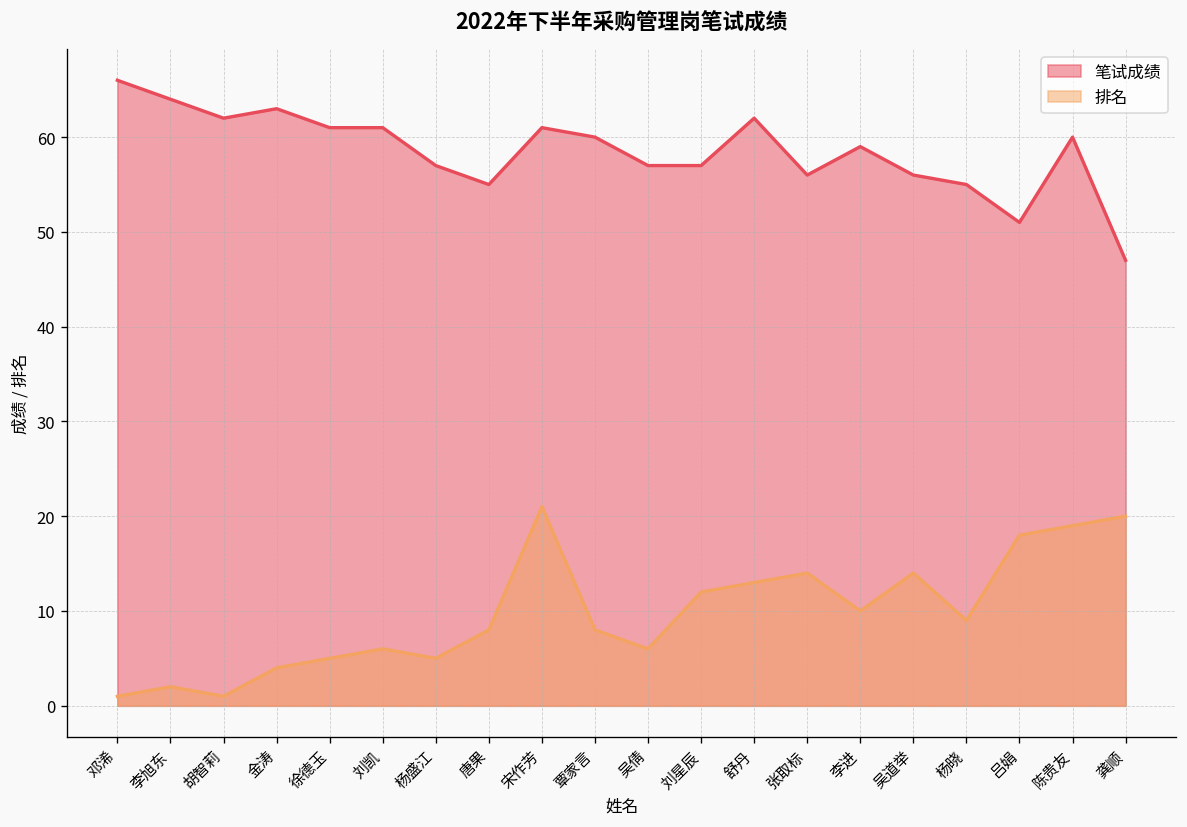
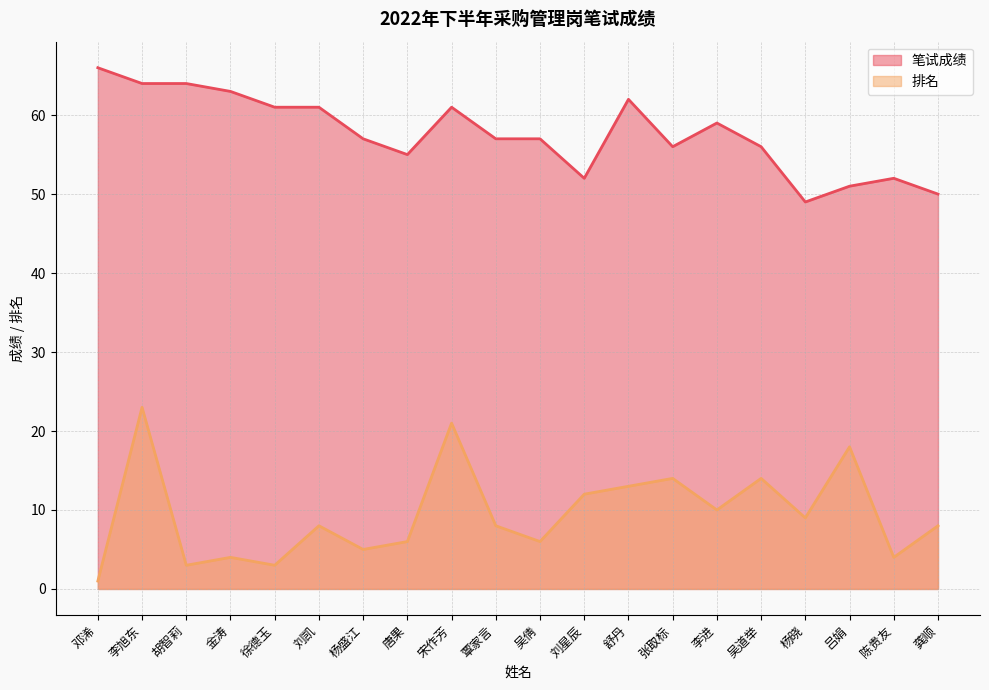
排名, 李旭东: 2 -> 23
笔试成绩, 胡智莉: 62 -> 64
排名, 胡智莉: 1 -> 3
排名, 徐德玉: 5 -> 3
排名, 刘凯: 6 -> 8
排名, 唐果: 8 -> 6
笔试成绩, 覃家言: 60 -> 57
笔试成绩, 刘星辰: 57 -> 52
笔试成绩, 杨晓: 55 -> 49
笔试成绩, 陈贵友: 60 -> 52
排名, 陈贵友: 19 -> 4
笔试成绩, 龚顺: 47 -> 50
排名, 龚顺: 20 -> 8
